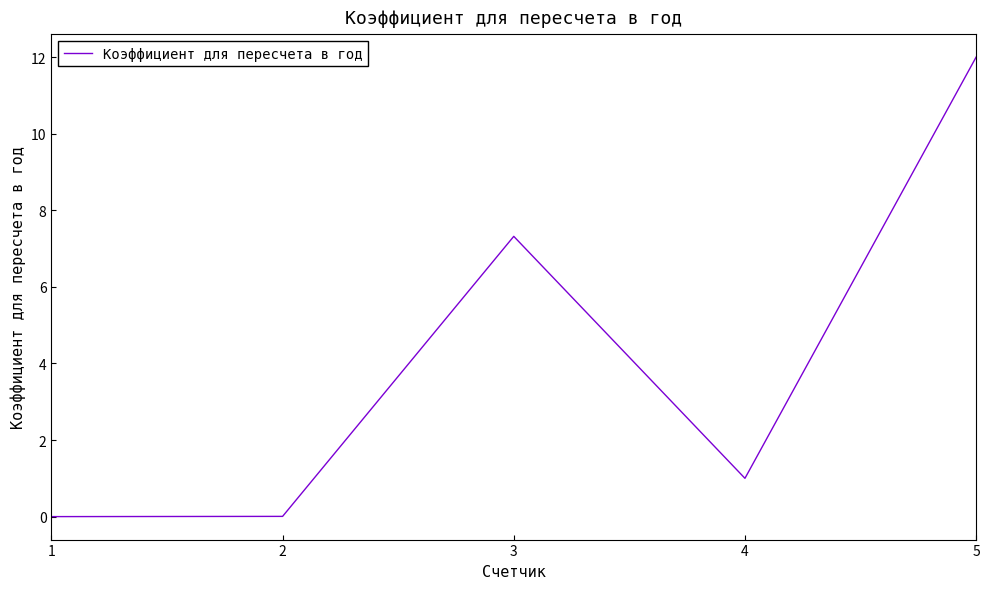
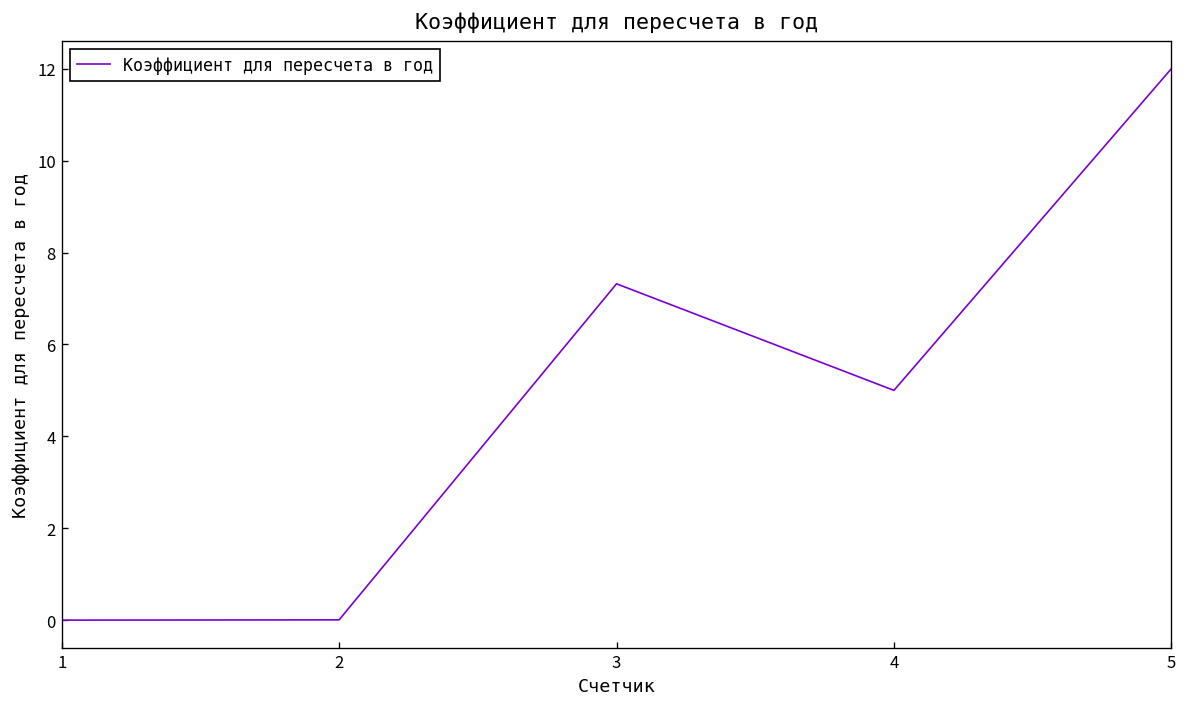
4: 1 -> 5
